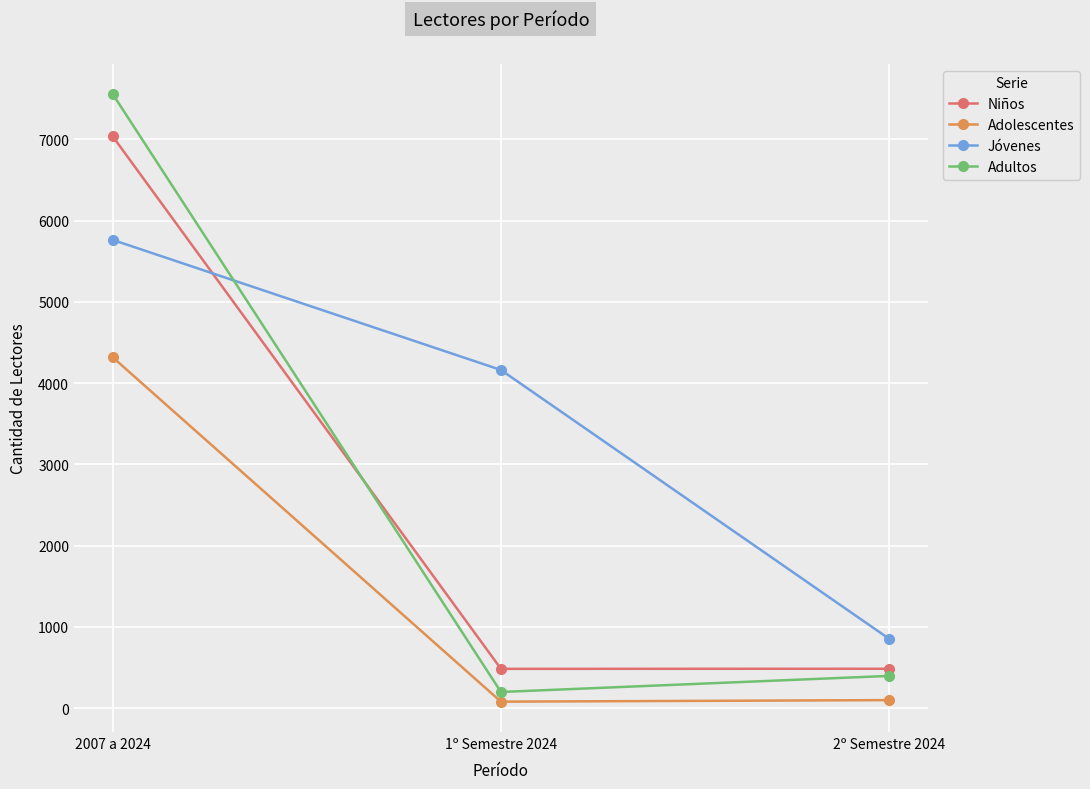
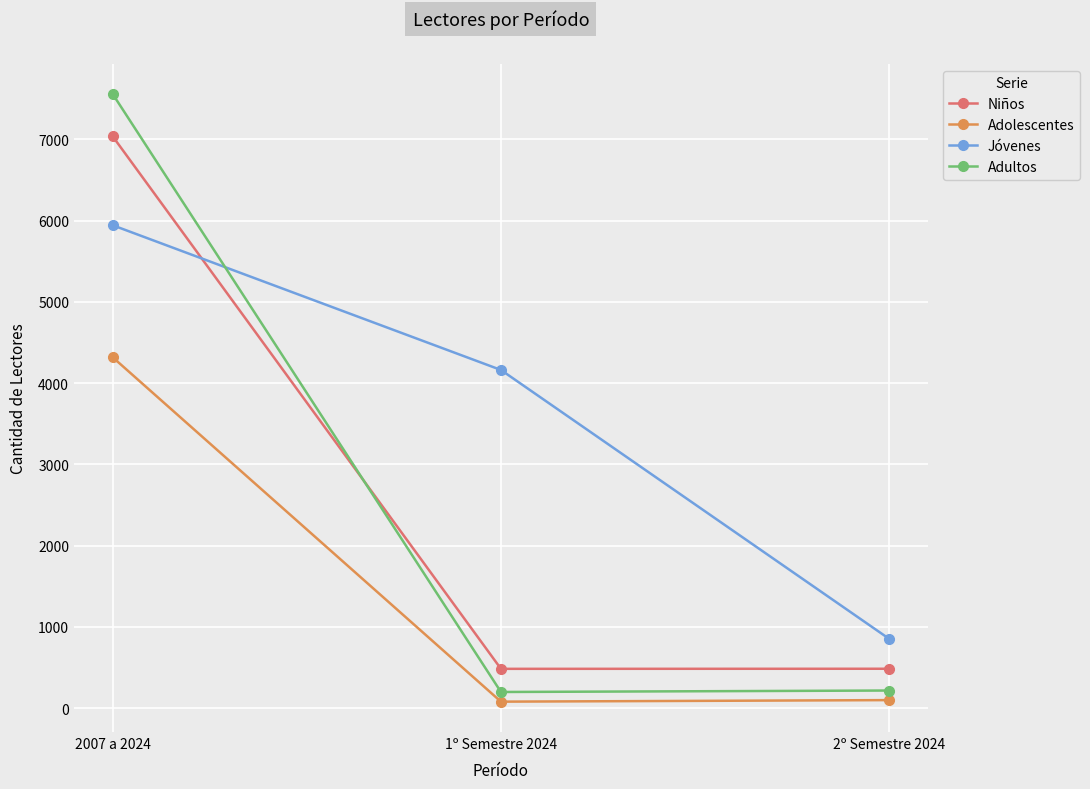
Jóvenes, 2007 a 2024: 5800 -> 5900
Adultos, 2º Semestre 2024: 400 -> 200
